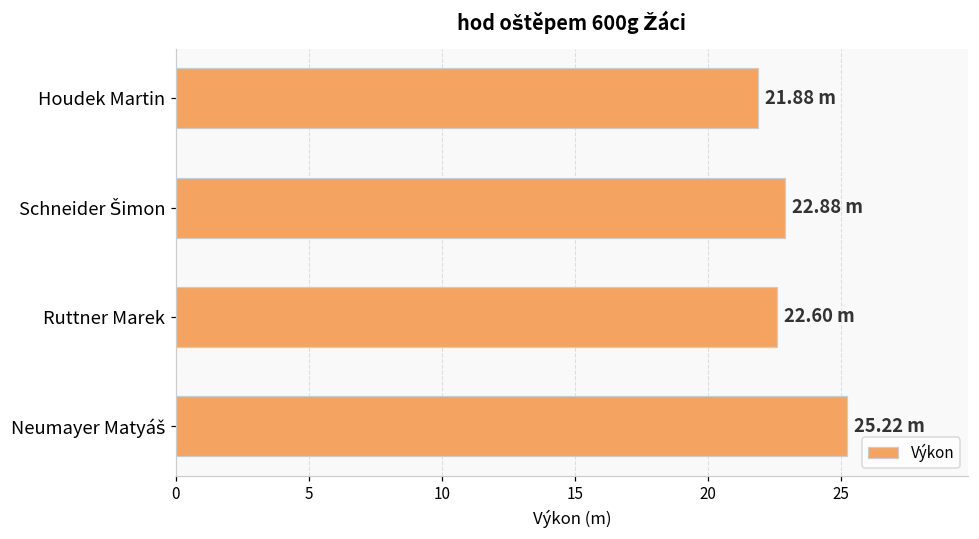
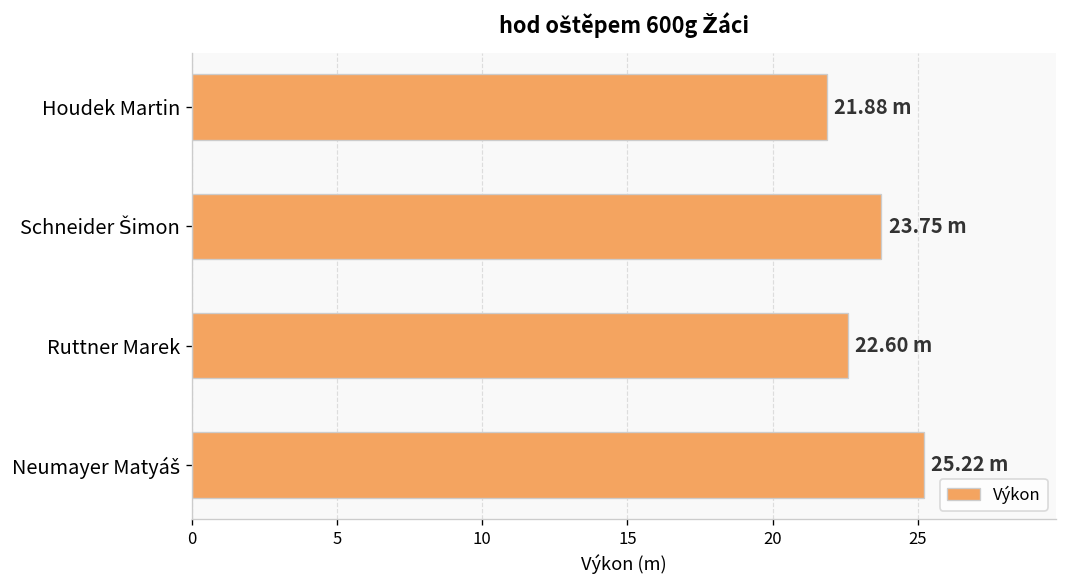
Schneider Šimon: 22.88 -> 23.75
